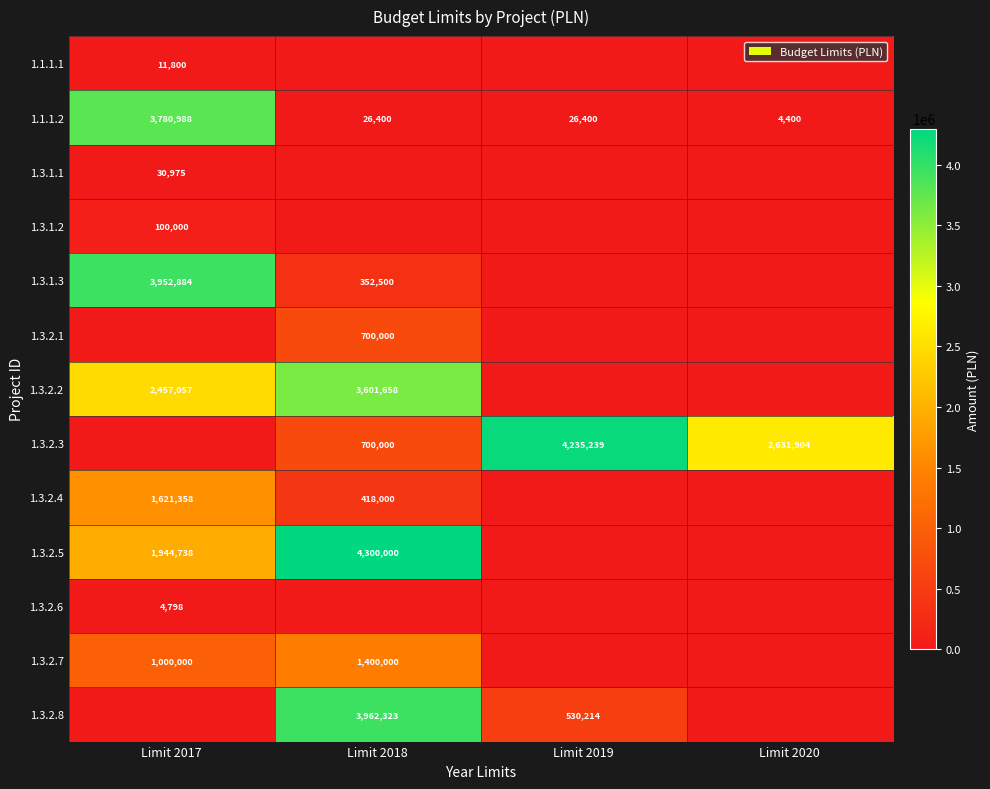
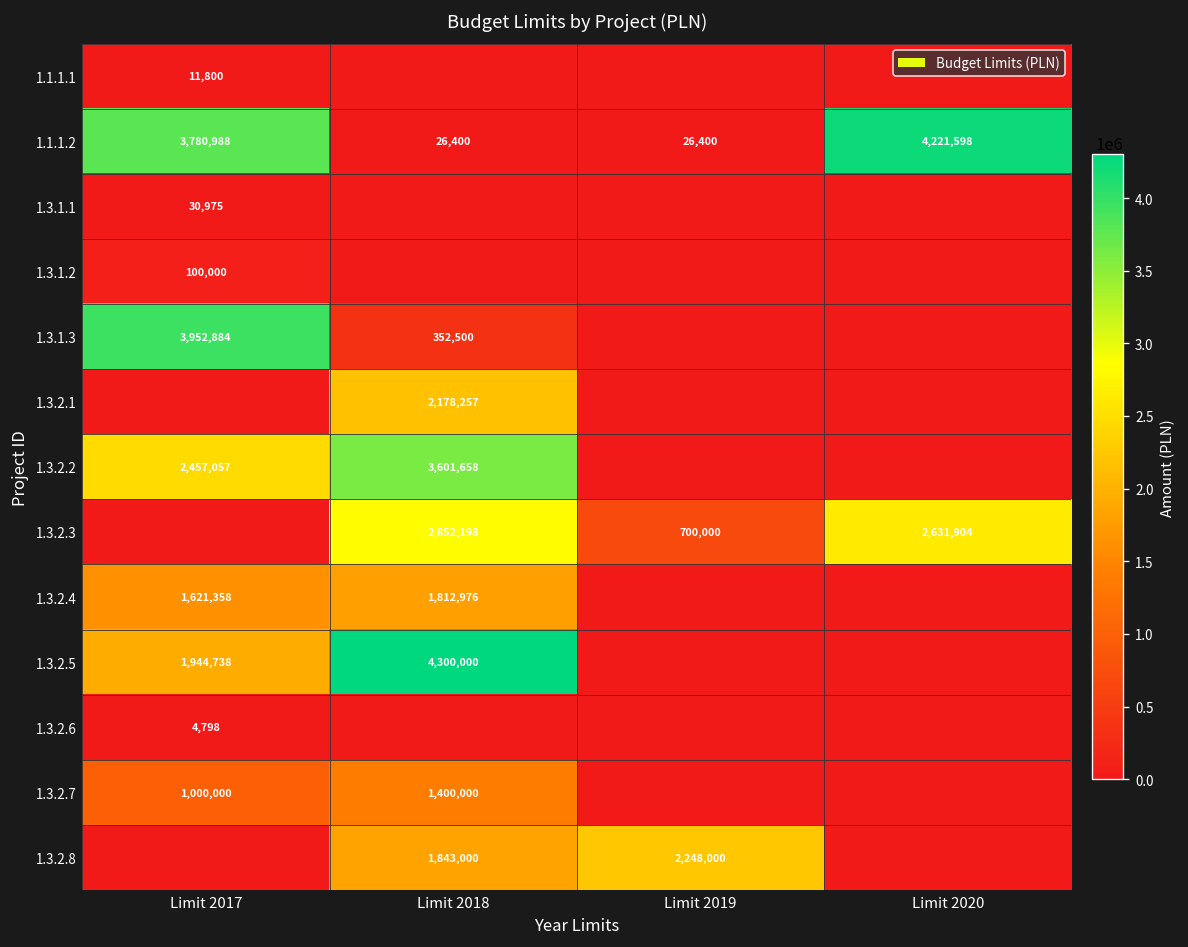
1.1.1.2, Limit 2020: 4,400 -> 4,221,598
1.3.2.1, Limit 2018: 700,000 -> 2,178,257
1.3.2.3, Limit 2018: 700,000 -> 2,852,198
1.3.2.3, Limit 2019: 4,235,239 -> 700,000
1.3.2.4, Limit 2018: 418,000 -> 1,812,976
1.3.2.8, Limit 2018: 3,962,323 -> 1,843,000
1.3.2.8, Limit 2019: 530,214 -> 2,248,000
